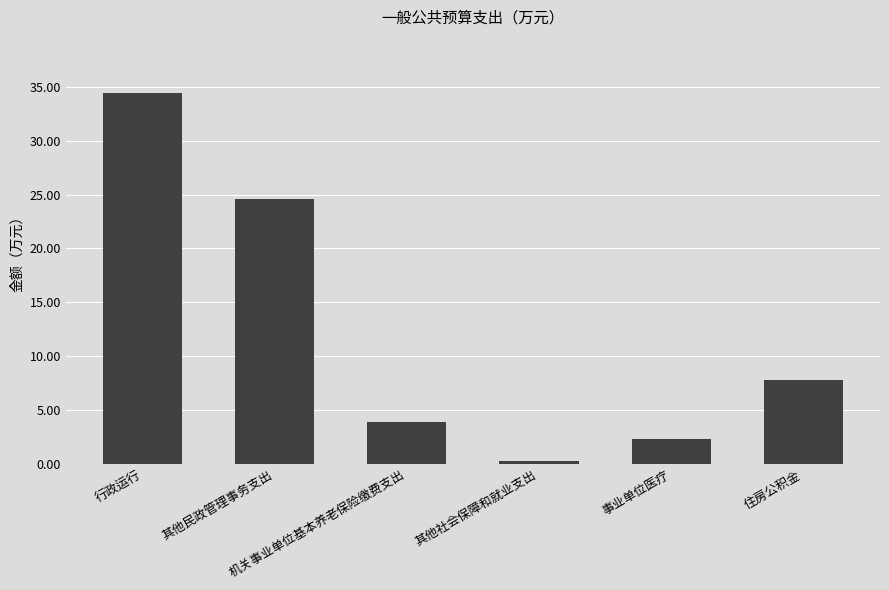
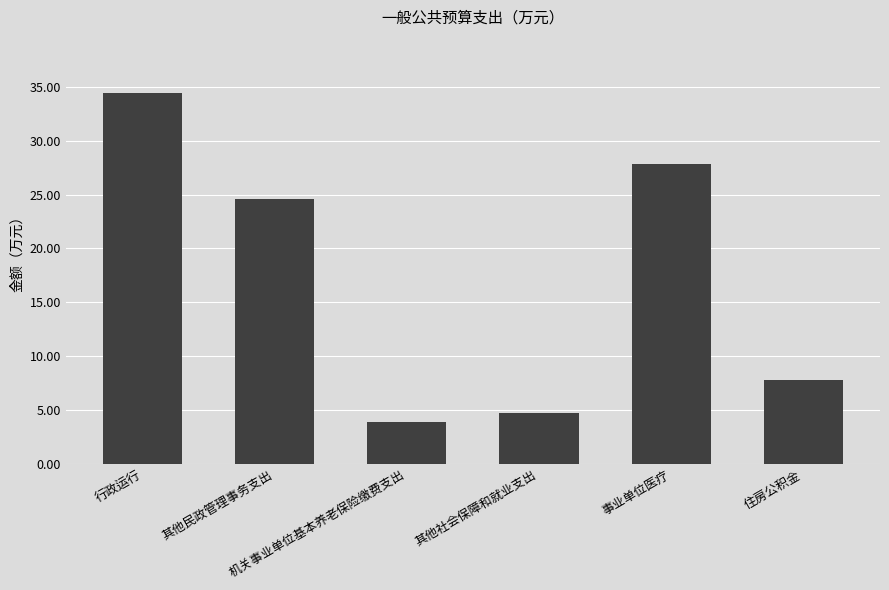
其他社会保障和就业支出: 0.2 -> 4.8
事业单位医疗: 2.3 -> 27.8
